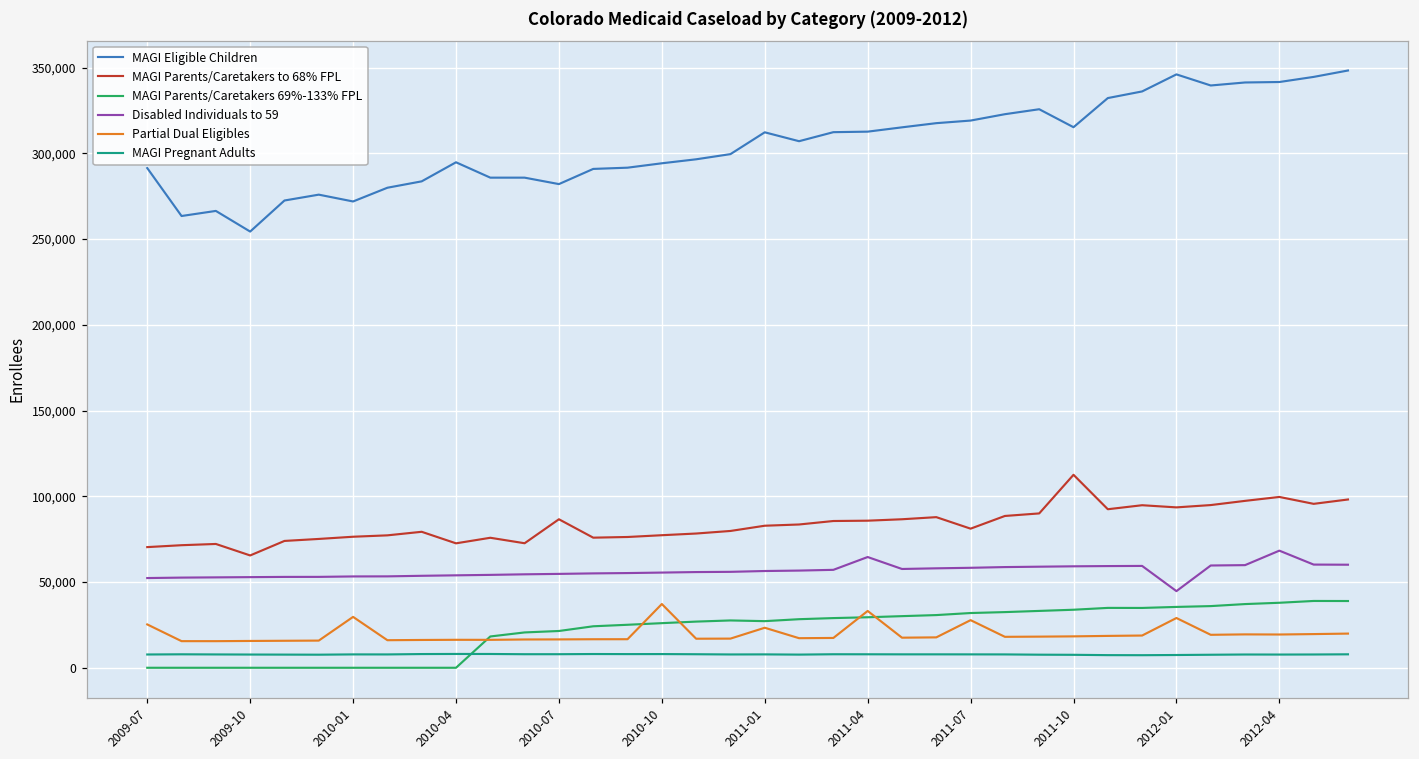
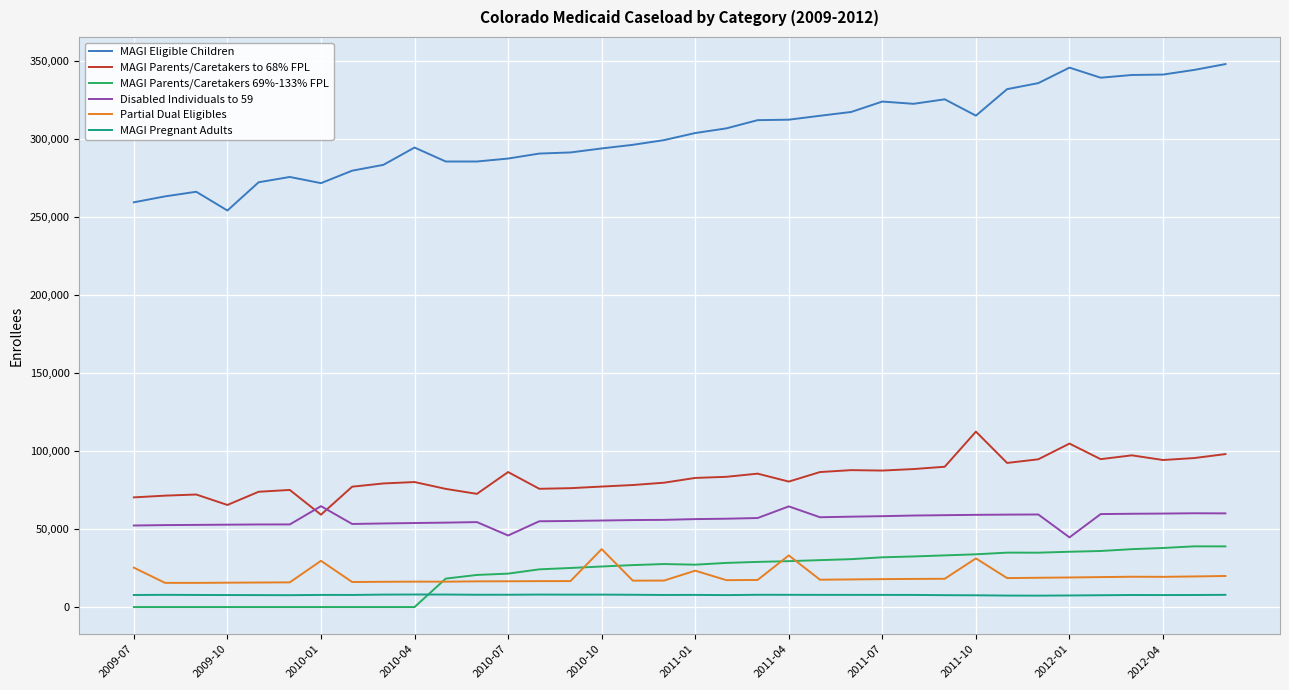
MAGI Eligible Children, 2009-07: 291,000 -> 260,000
MAGI Parents/Caretakers to 68% FPL, 2010-01: 76,000 -> 59,000
Disabled Individuals to 59, 2010-01: 53,000 -> 65,000
MAGI Parents/Caretakers to 68% FPL, 2010-04: 73,000 -> 80,000
MAGI Eligible Children, 2010-07: 282,000 -> 288,000
Disabled Individuals to 59, 2010-07: 55,000 -> 46,000
MAGI Eligible Children, 2011-01: 312,000 -> 304,000
MAGI Parents/Caretakers to 68% FPL, 2011-04: 86,000 -> 80,000
MAGI Eligible Children, 2011-07: 319,000 -> 324,000
MAGI Parents/Caretakers to 68% FPL, 2011-07: 81,000 -> 88,000
Partial Dual Eligibles, 2011-07: 28,000 -> 18,000
Partial Dual Eligibles, 2011-10: 18,000 -> 31,000
MAGI Parents/Caretakers to 68% FPL, 2012-01: 94,000 -> 105,000
Partial Dual Eligibles, 2012-01: 29,000 -> 19,000
MAGI Parents/Caretakers to 68% FPL, 2012-04: 100,000 -> 94,000
Disabled Individuals to 59, 2012-04: 68,000 -> 60,000
